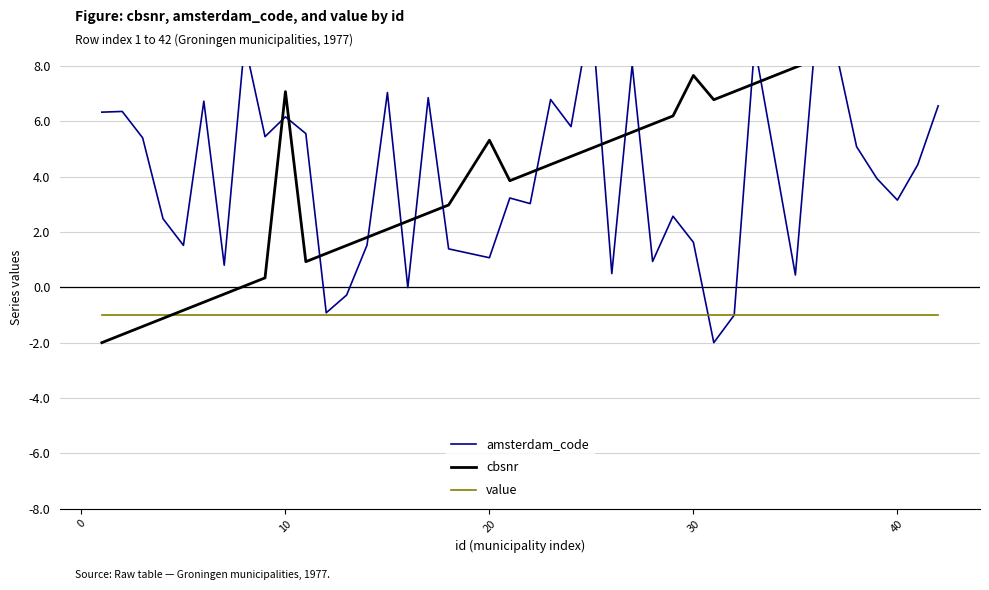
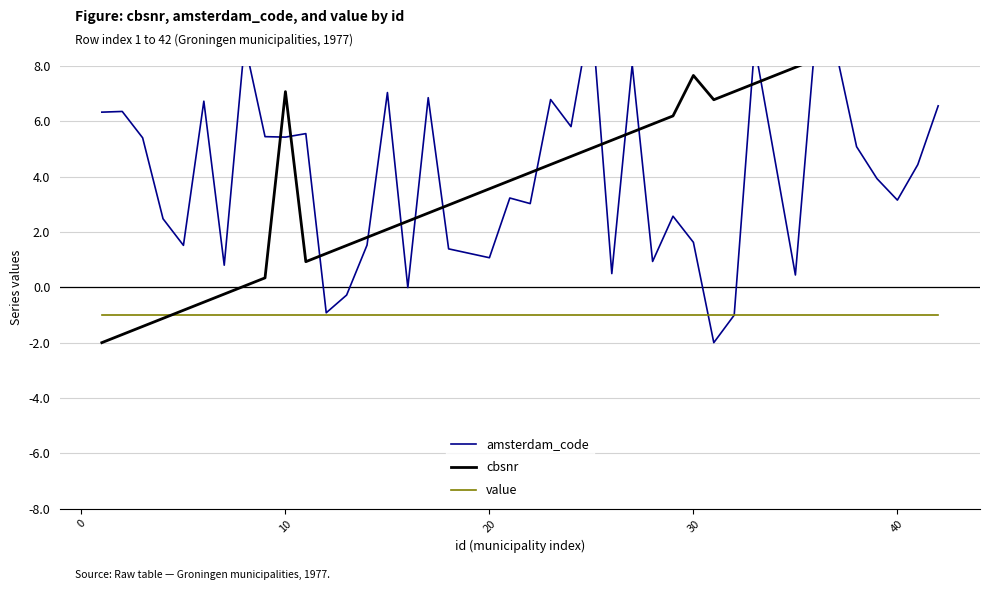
amsterdam_code, 10: 6.2 -> 5.4
cbsnr, 20: 5.3 -> 3.6
